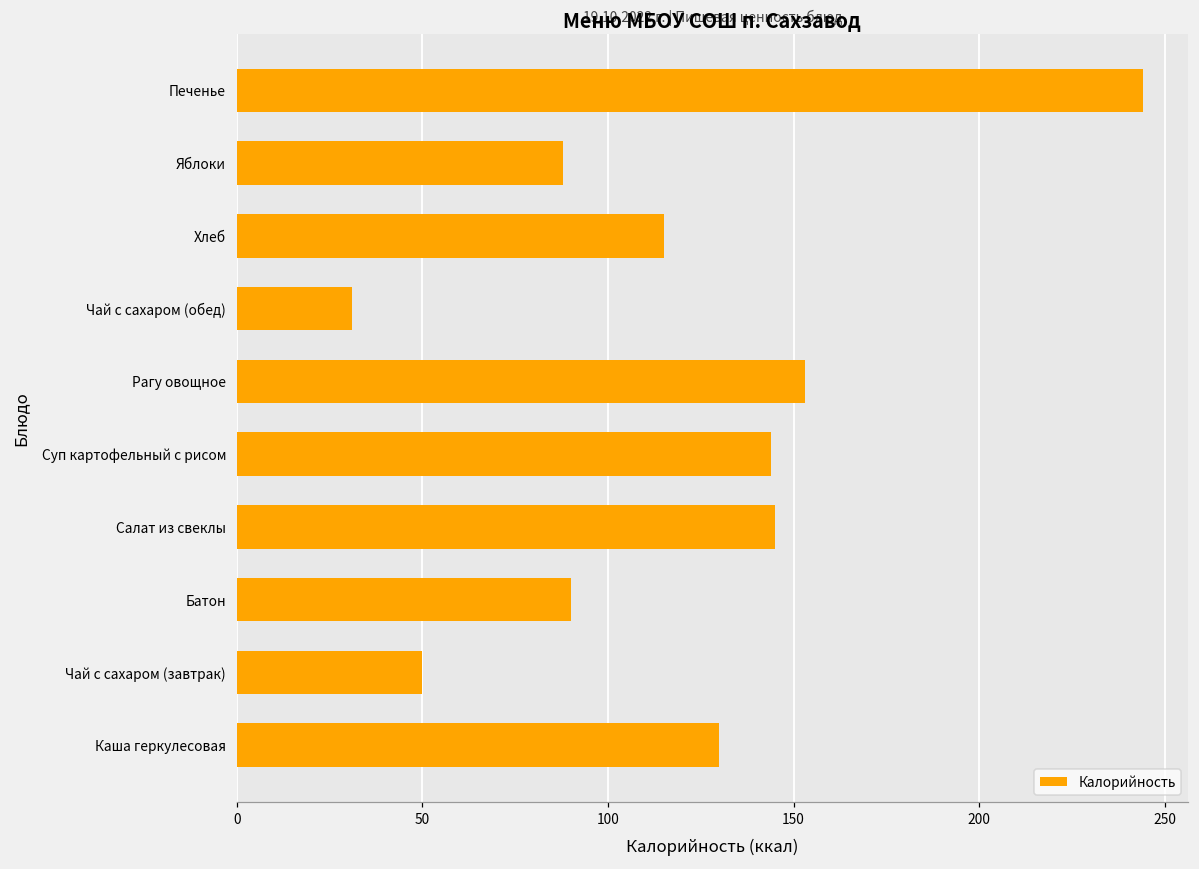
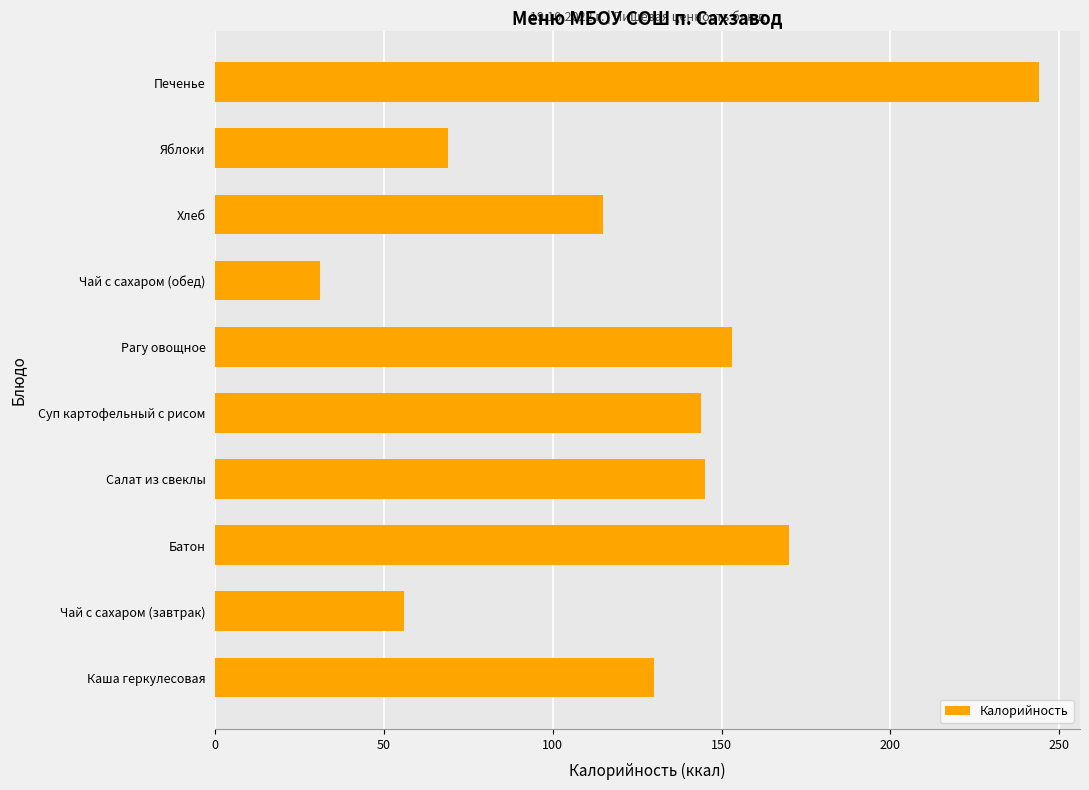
Яблоки: 88 -> 69
Батон: 90 -> 170
Чай с сахаром (завтрак): 50 -> 56
